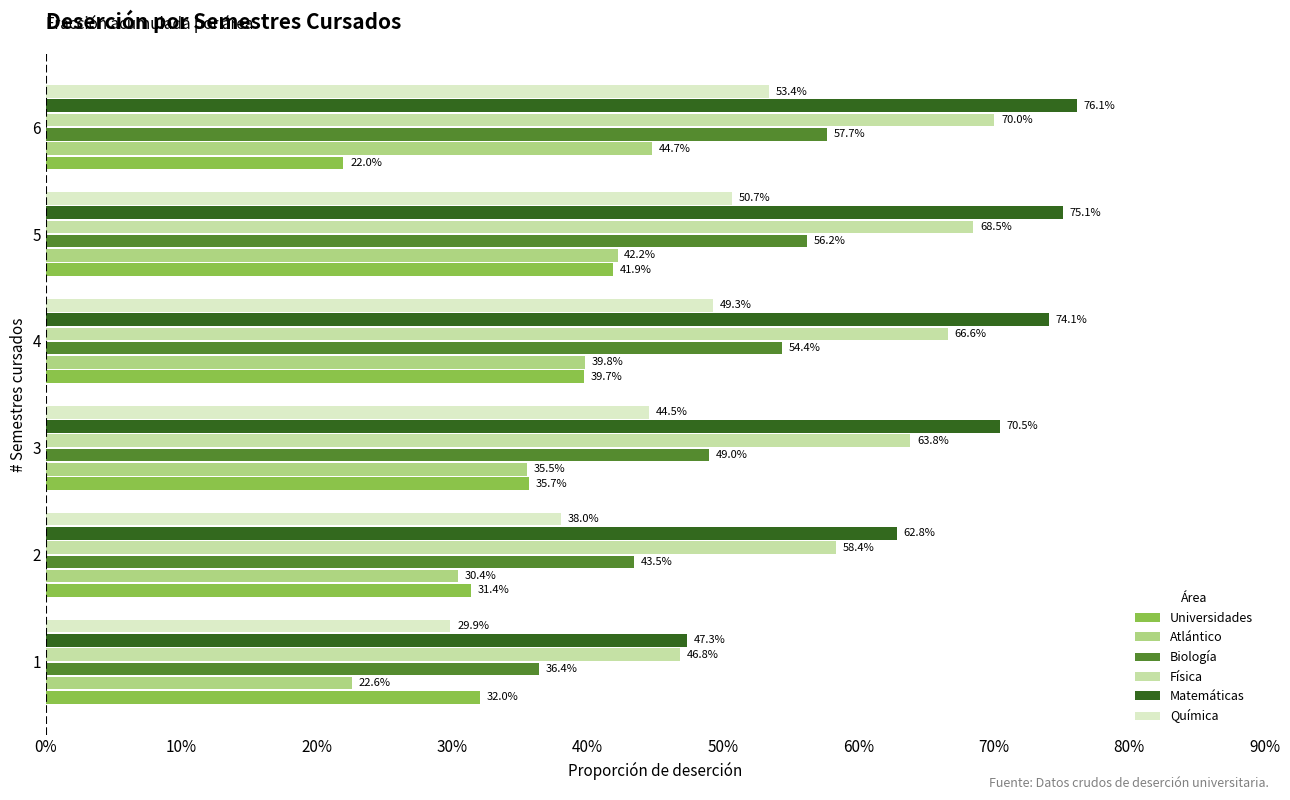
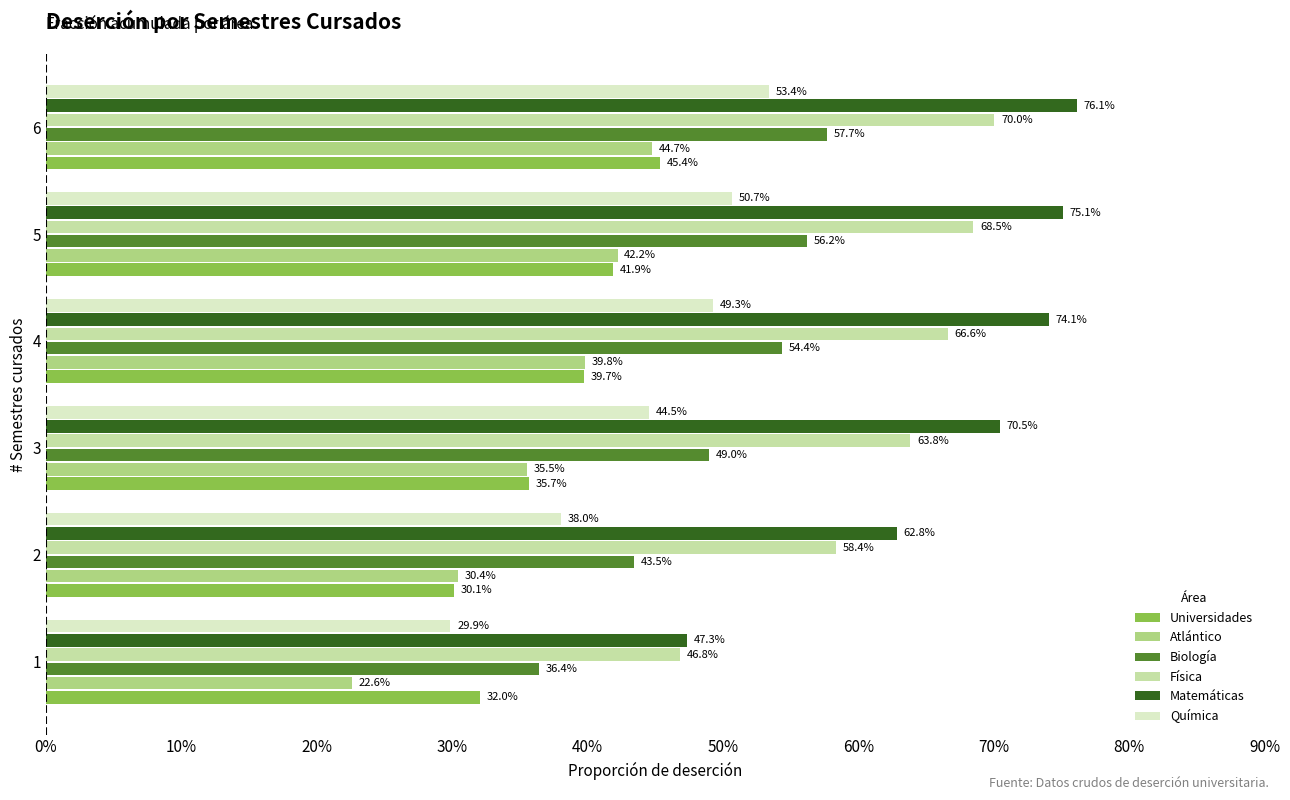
Universidades, 6: 22.0% -> 45.4%
Universidades, 2: 31.4% -> 30.1%
